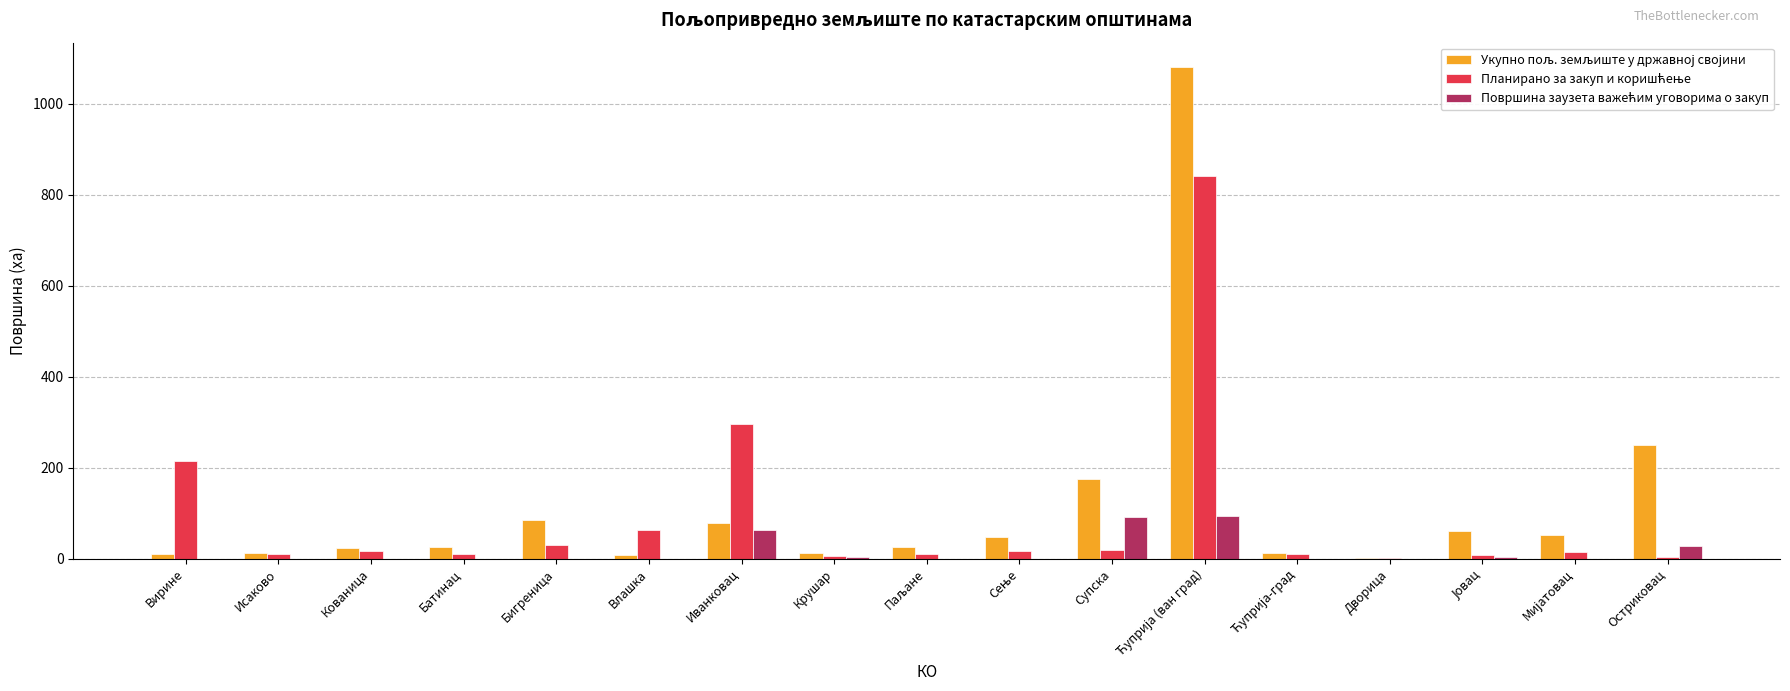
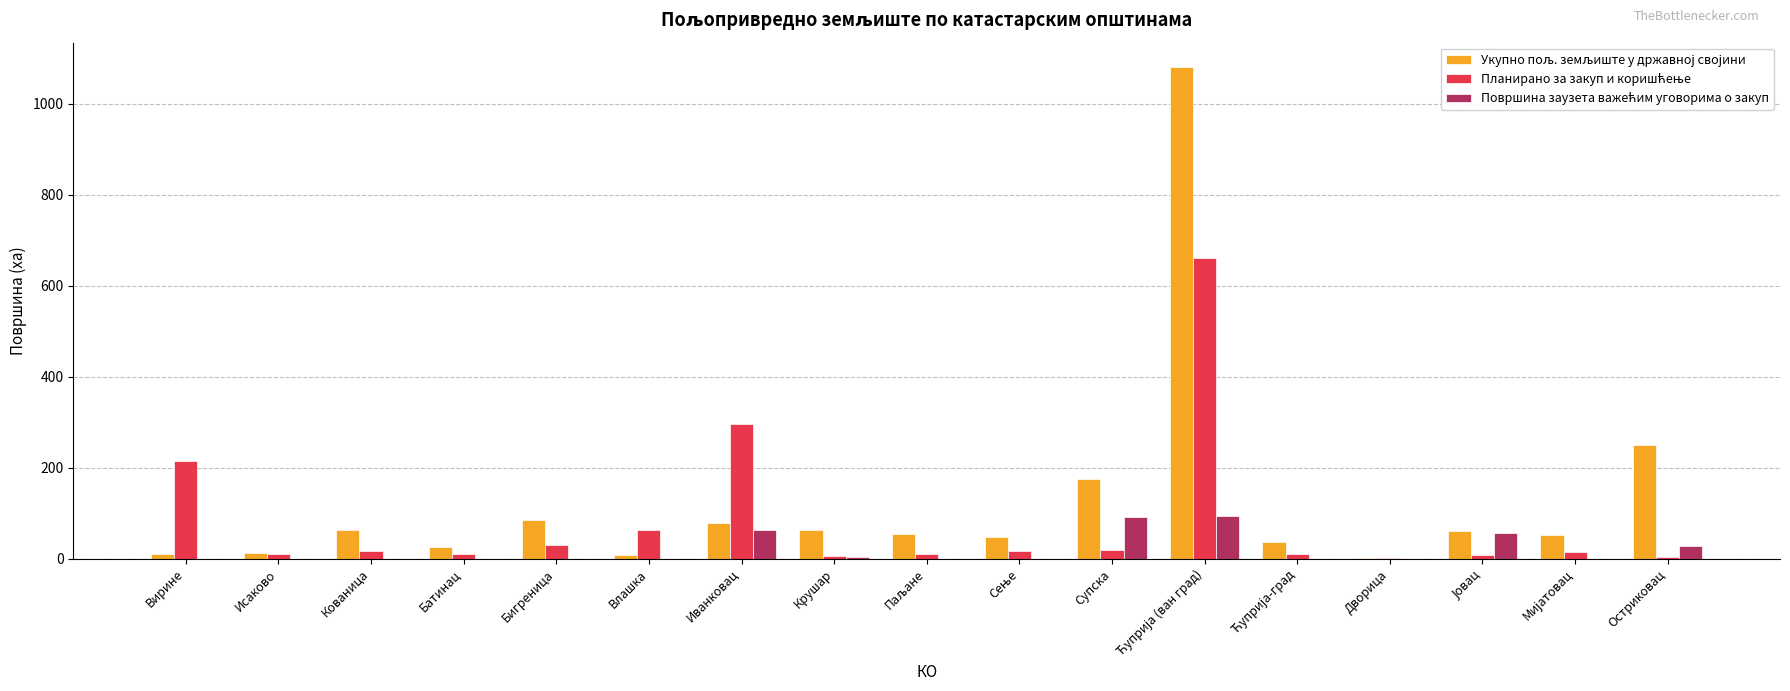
Укупно пољ. земљиште у државној својини, Кованица: 20 -> 60
Укупно пољ. земљиште у државној својини, Крушар: 10 -> 60
Укупно пољ. земљиште у државној својини, Паљане: 30 -> 50
Планирано за закуп и коришћење, Ћуприја (ван град): 840 -> 660
Укупно пољ. земљиште у државној својини, Ћуприја-град: 10 -> 40
Површина заузета важећим уговорима о закуп, Јовац: 0 -> 60
